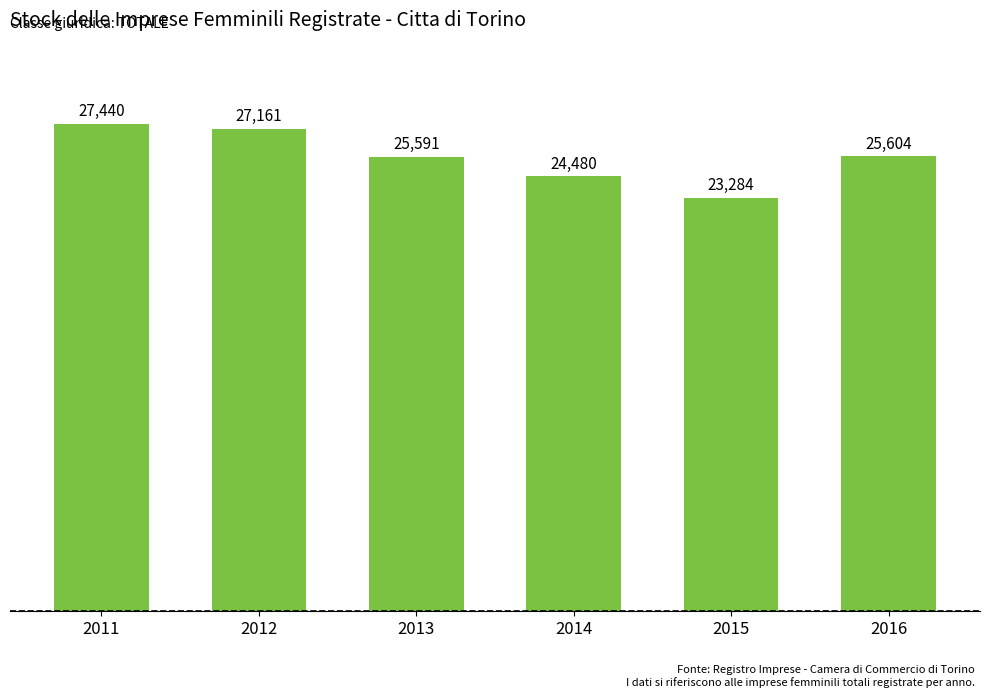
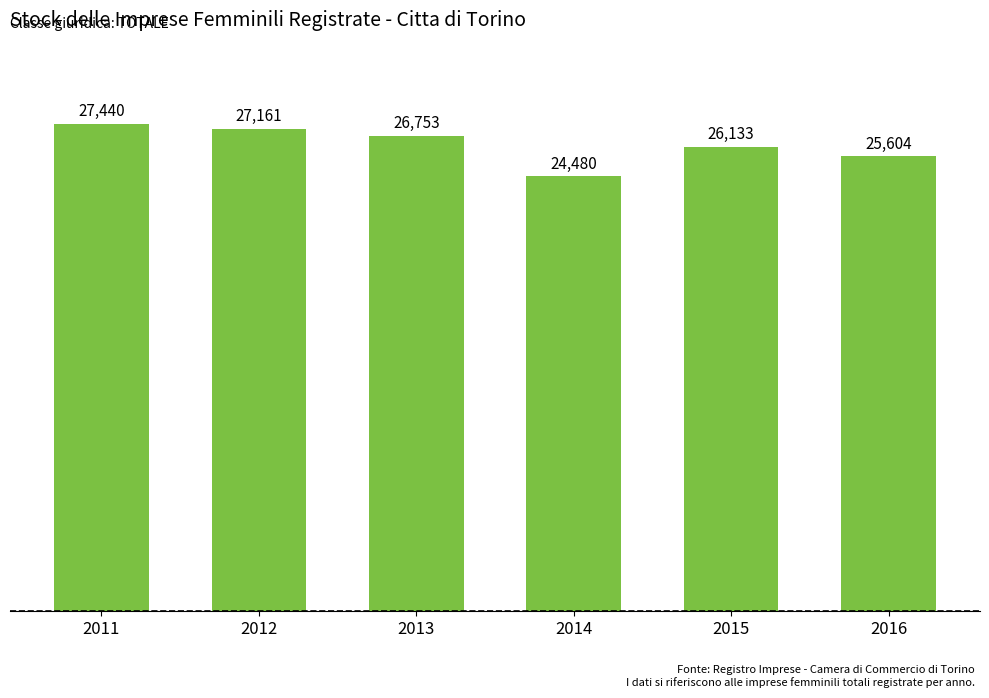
2013: 25,591 -> 26,753
2015: 23,284 -> 26,133
